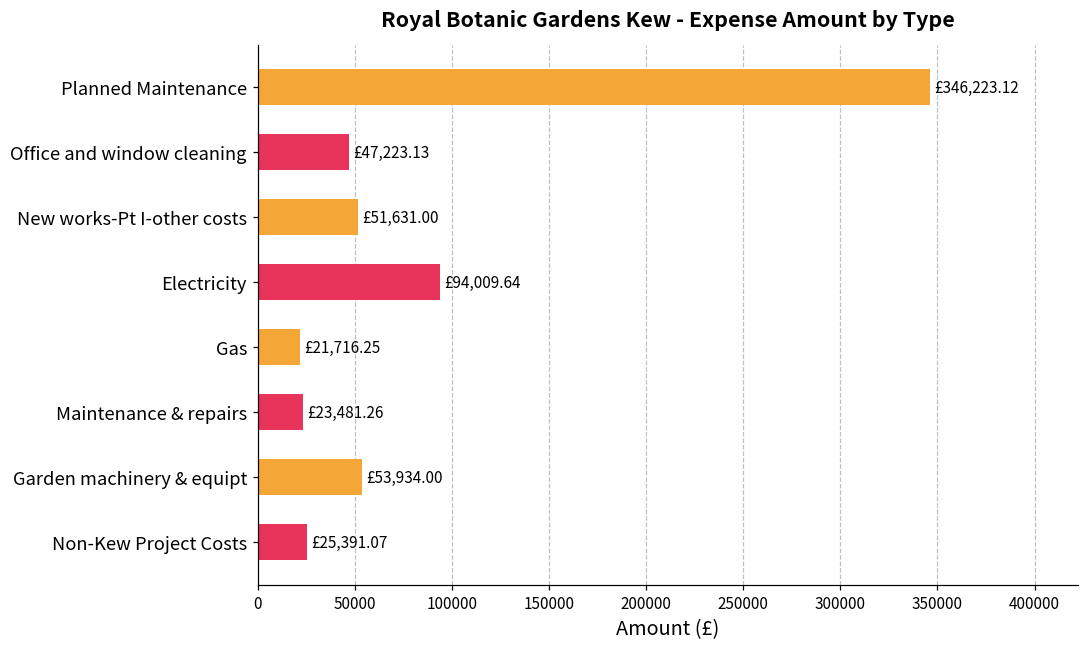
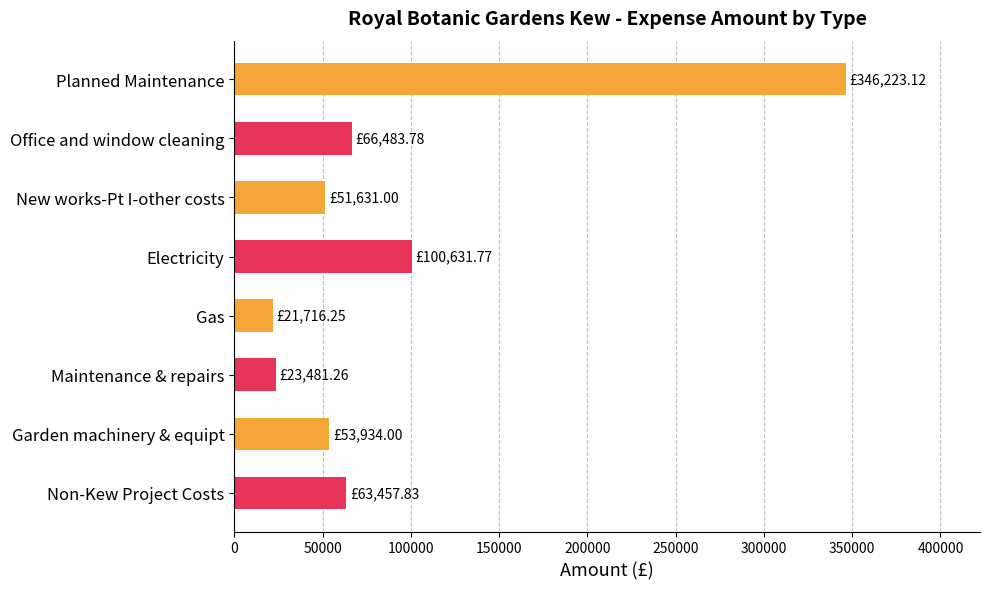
Office and window cleaning: £47,223.13 -> £66,483.78
Electricity: £94,009.64 -> £100,631.77
Non-Kew Project Costs: £25,391.07 -> £63,457.83
